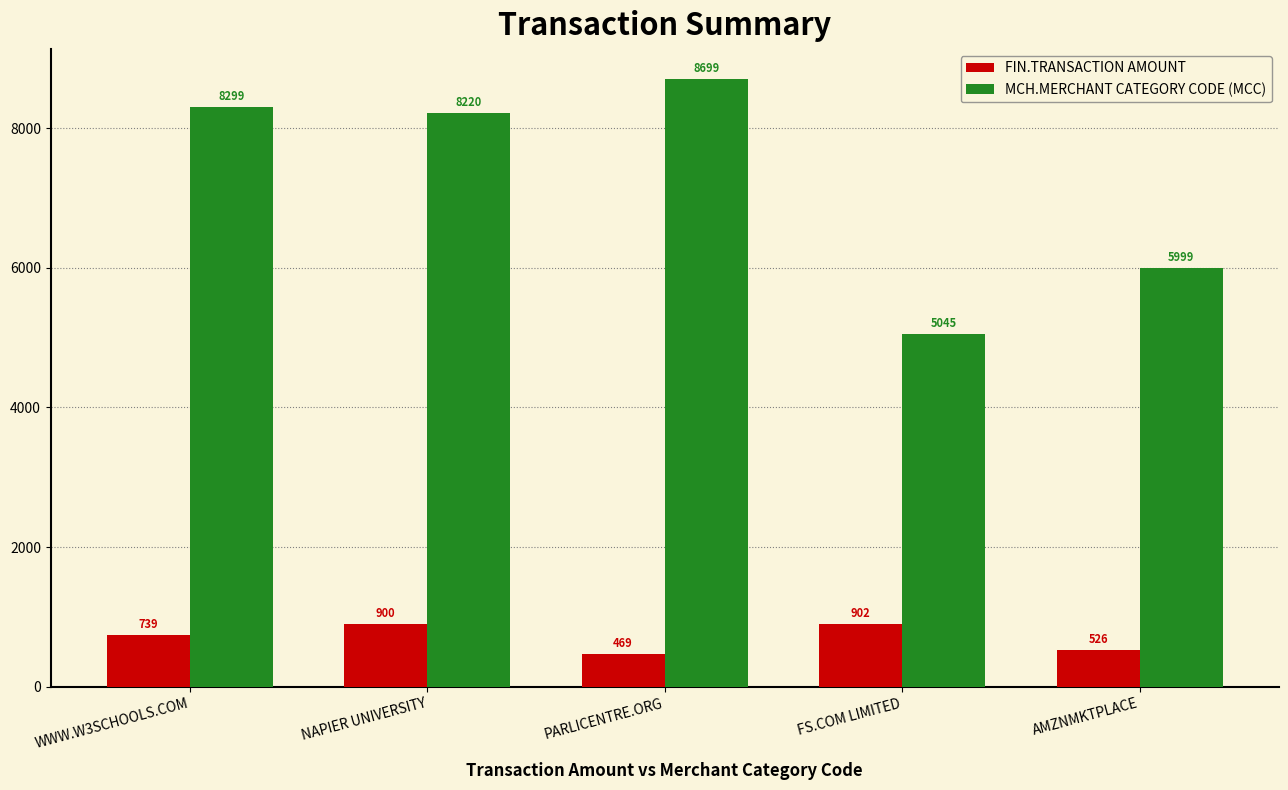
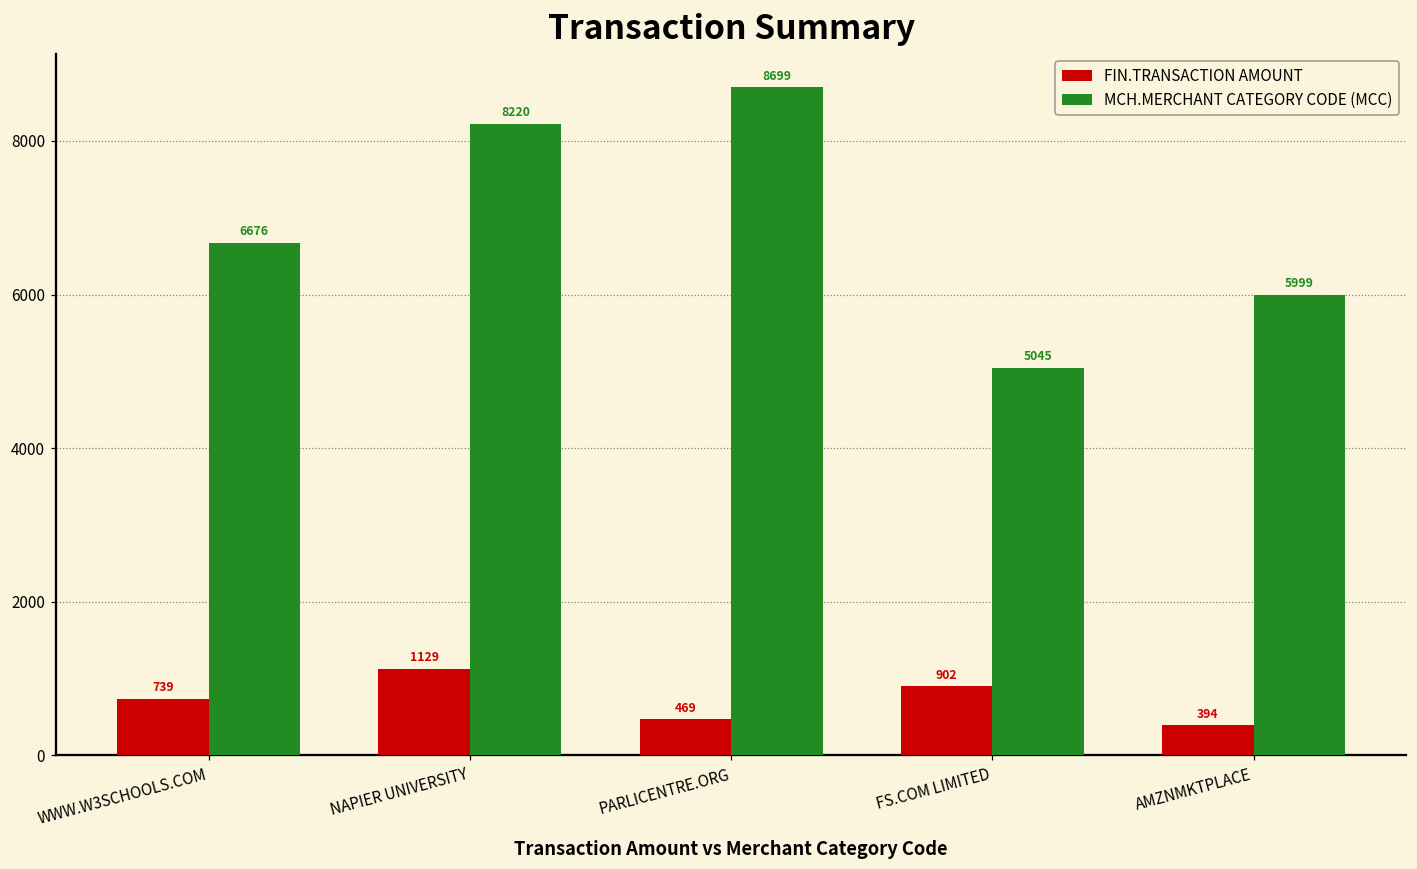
MCH.MERCHANT CATEGORY CODE (MCC), WWW.W3SCHOOLS.COM: 8299 -> 6676
FIN.TRANSACTION AMOUNT, NAPIER UNIVERSITY: 900 -> 1129
FIN.TRANSACTION AMOUNT, AMZNMKTPLACE: 526 -> 394
